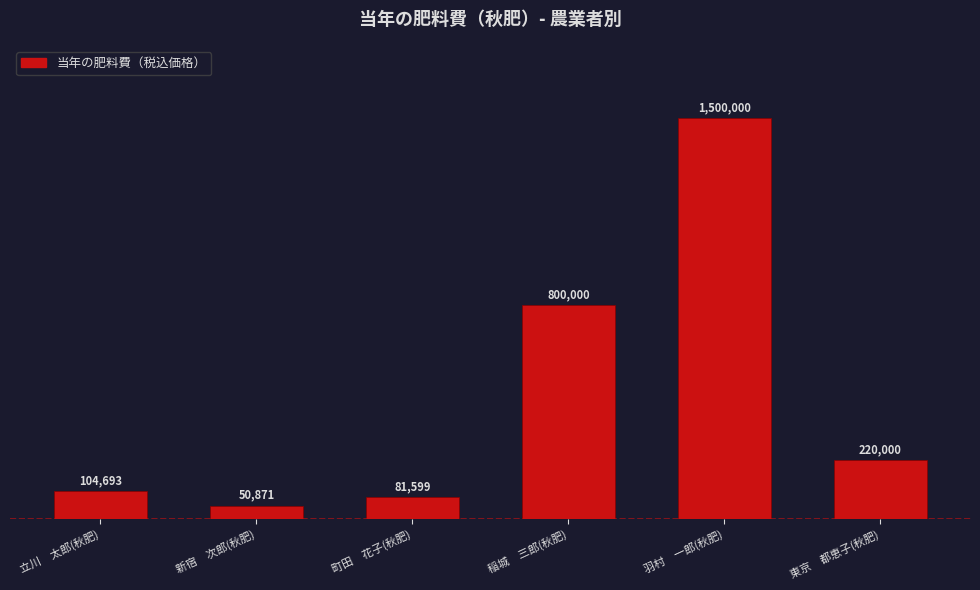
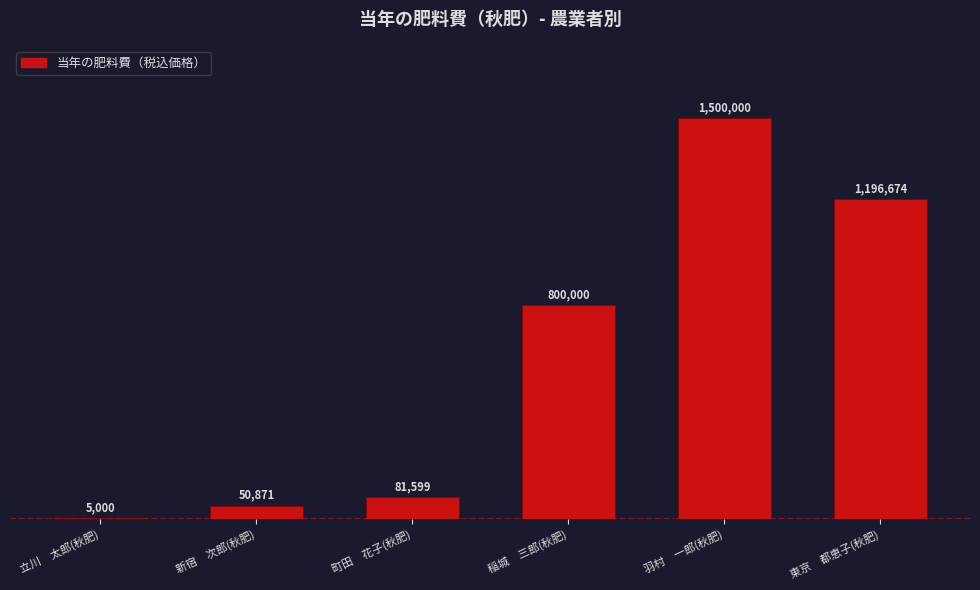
立川 太郎(秋肥): 104,693 -> 5,000
東京 都恵子(秋肥): 220,000 -> 1,196,674
